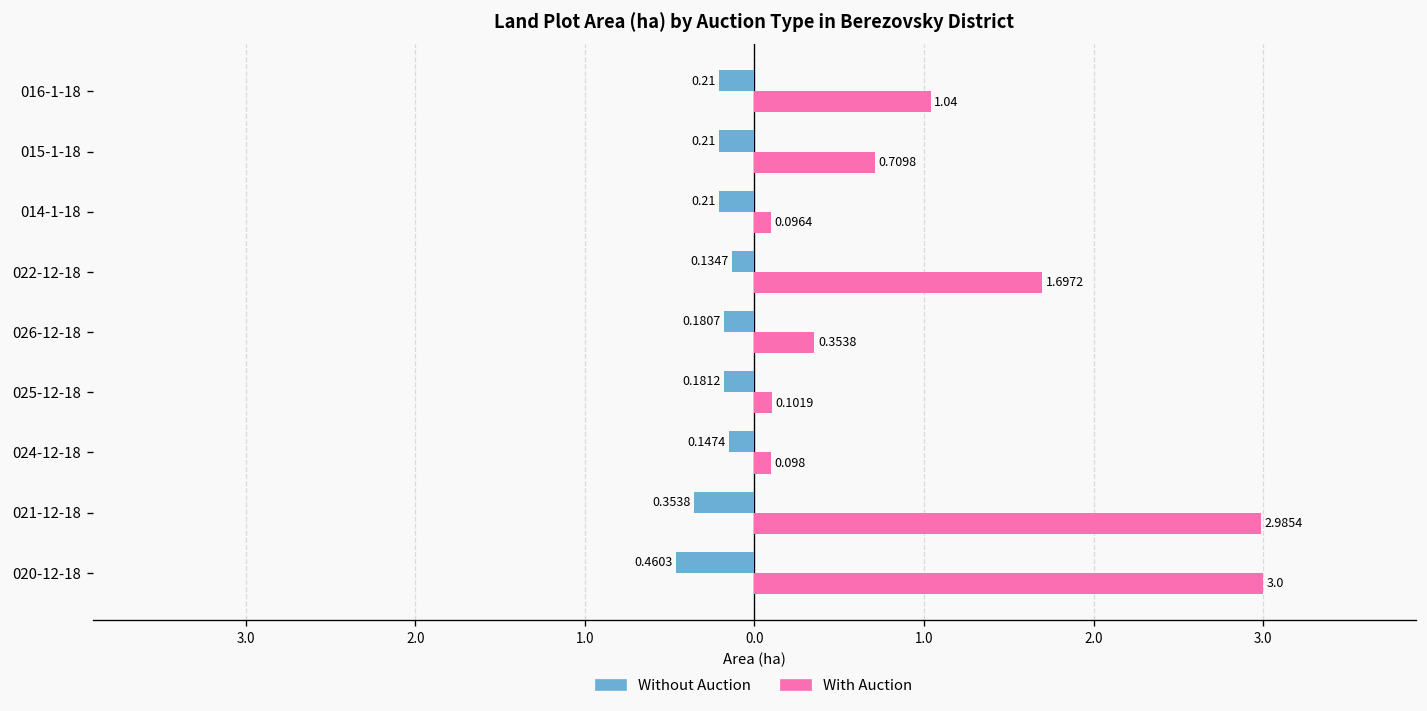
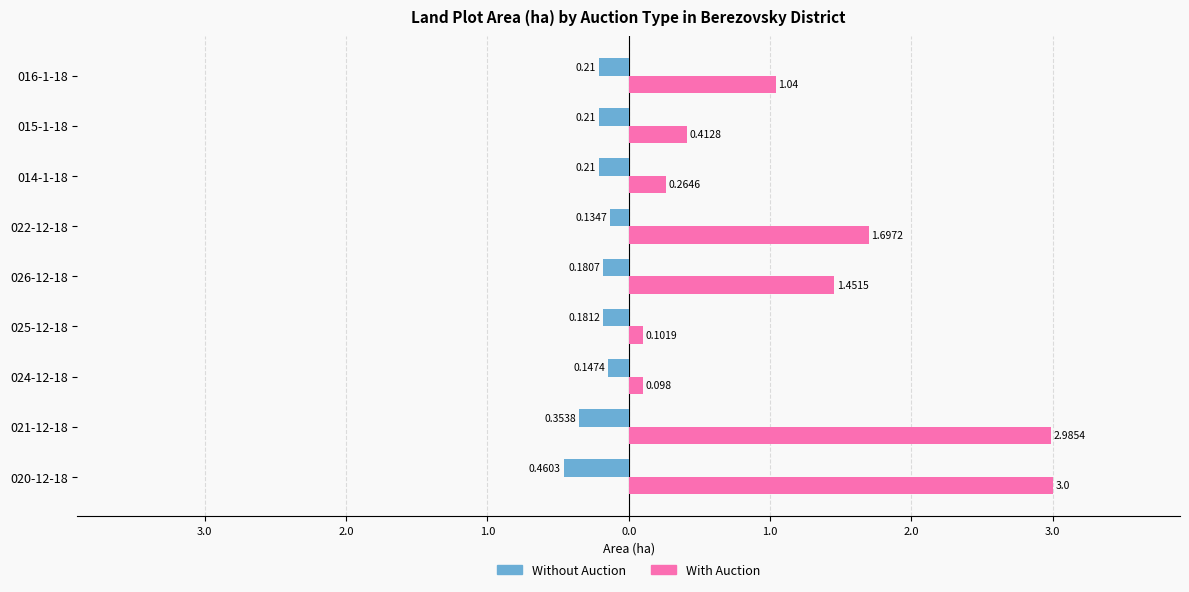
With Auction, 015-1-18: 0.7098 -> 0.4128
With Auction, 014-1-18: 0.0964 -> 0.2646
With Auction, 026-12-18: 0.3538 -> 1.4515
